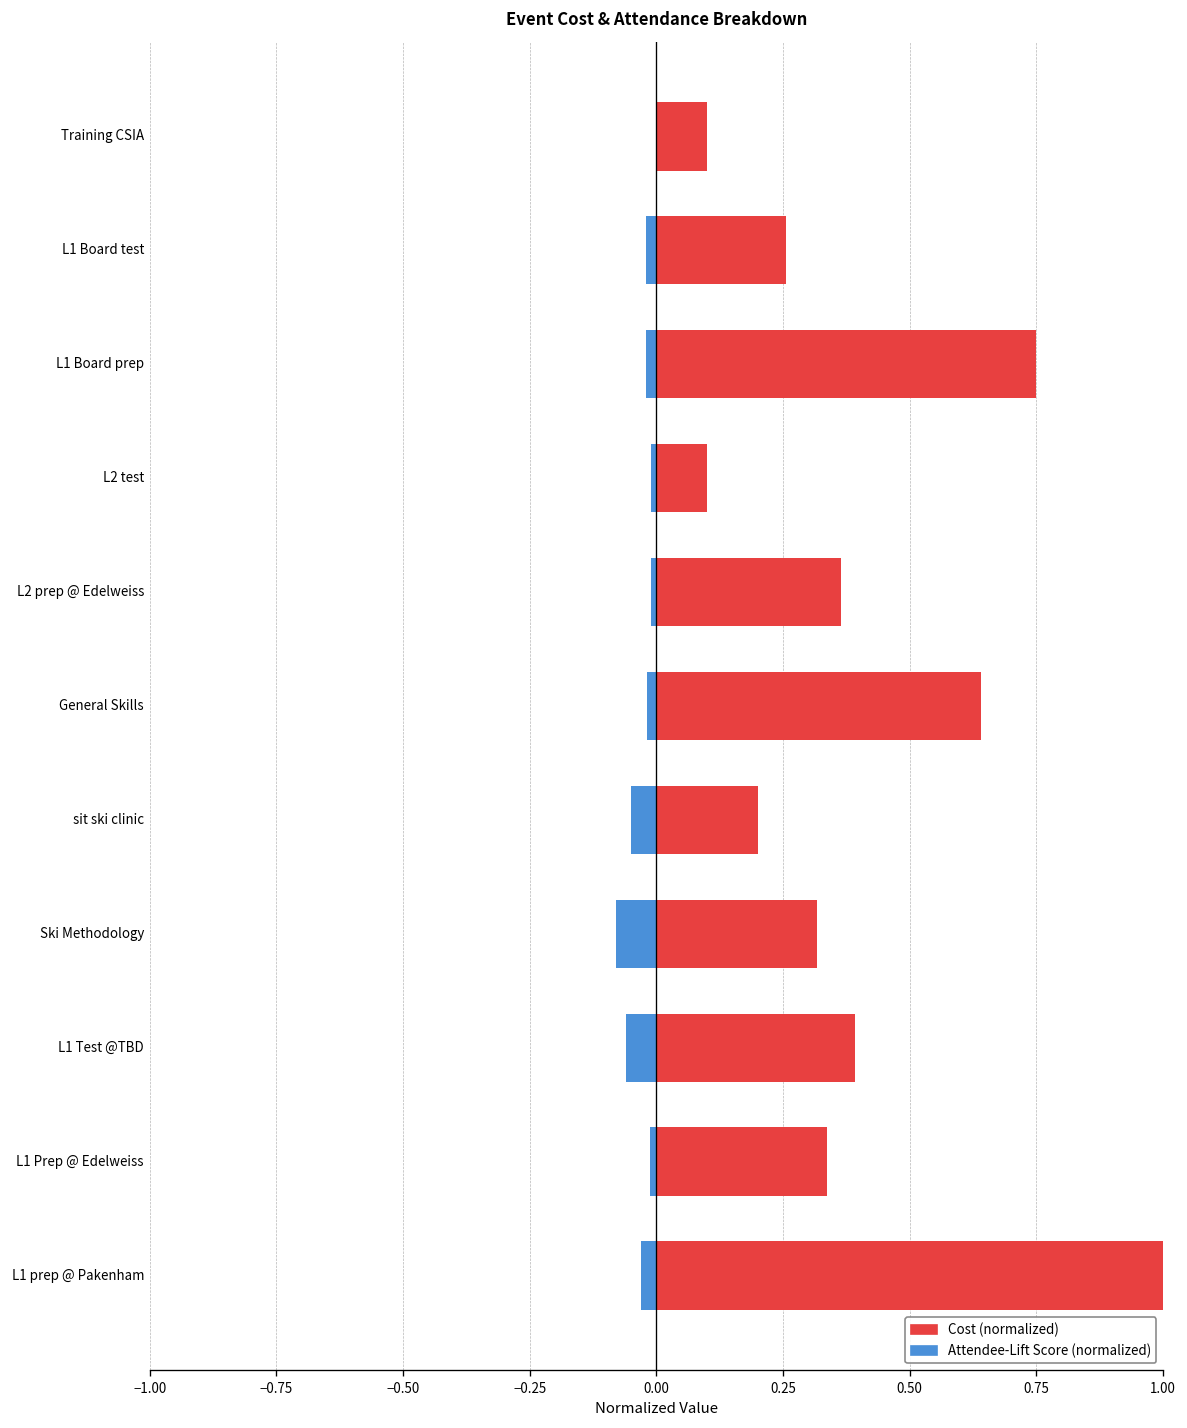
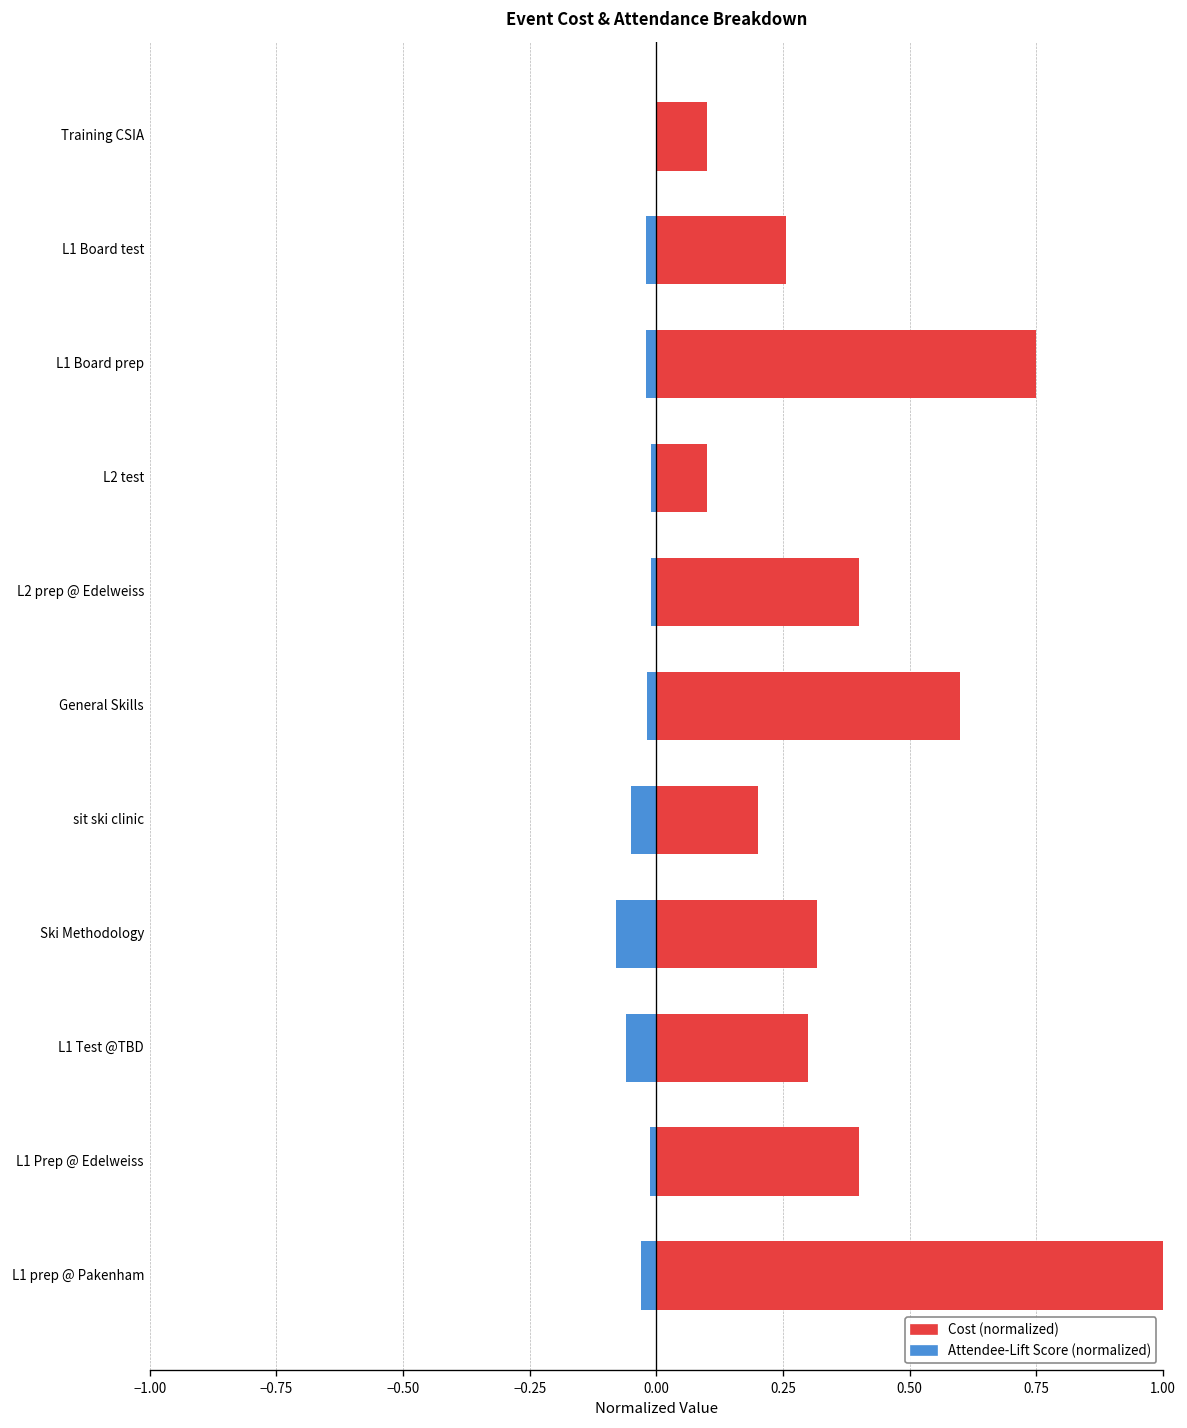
Cost (normalized), L2 prep @ Edelweiss: 0.37 -> 0.40
Cost (normalized), General Skills: 0.64 -> 0.60
Cost (normalized), L1 Test @TBD: 0.39 -> 0.30
Cost (normalized), L1 Prep @ Edelweiss: 0.34 -> 0.40
